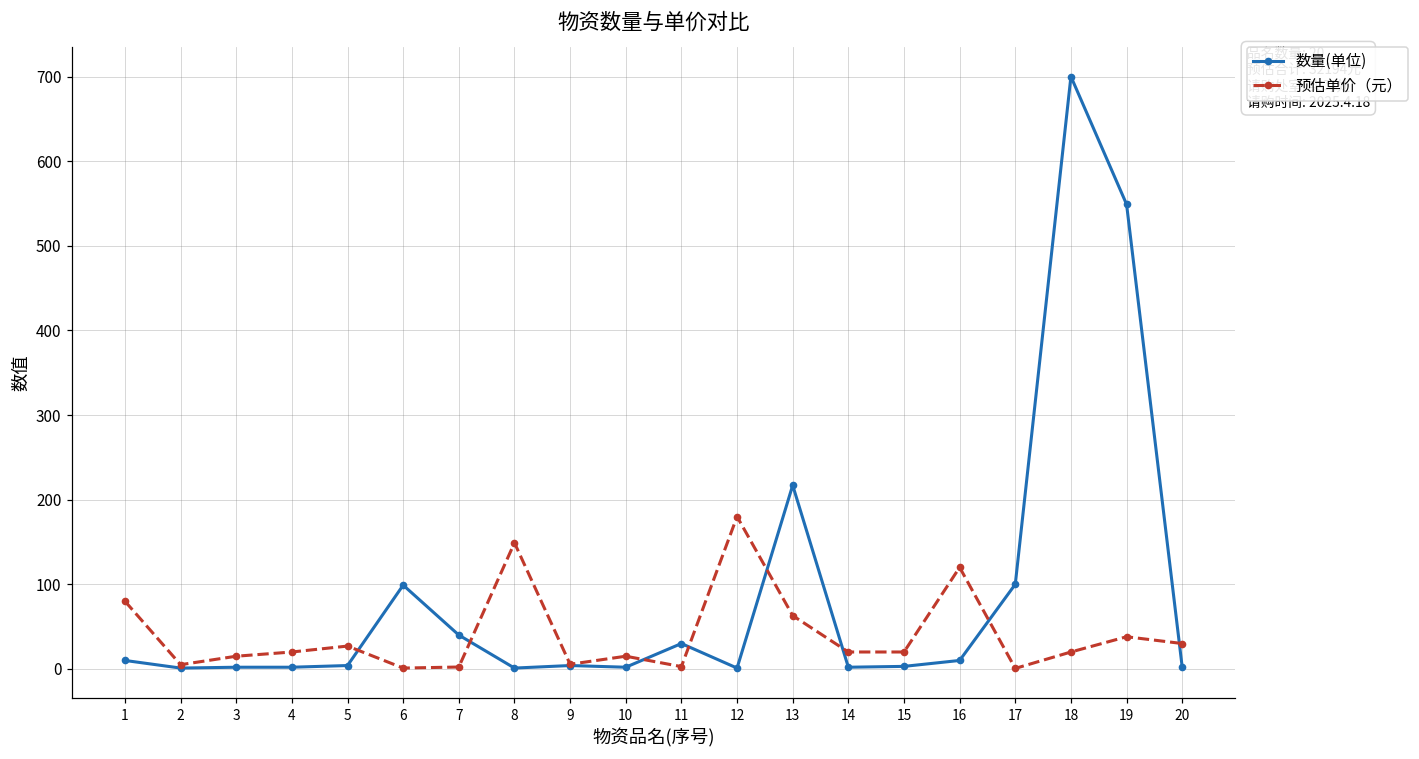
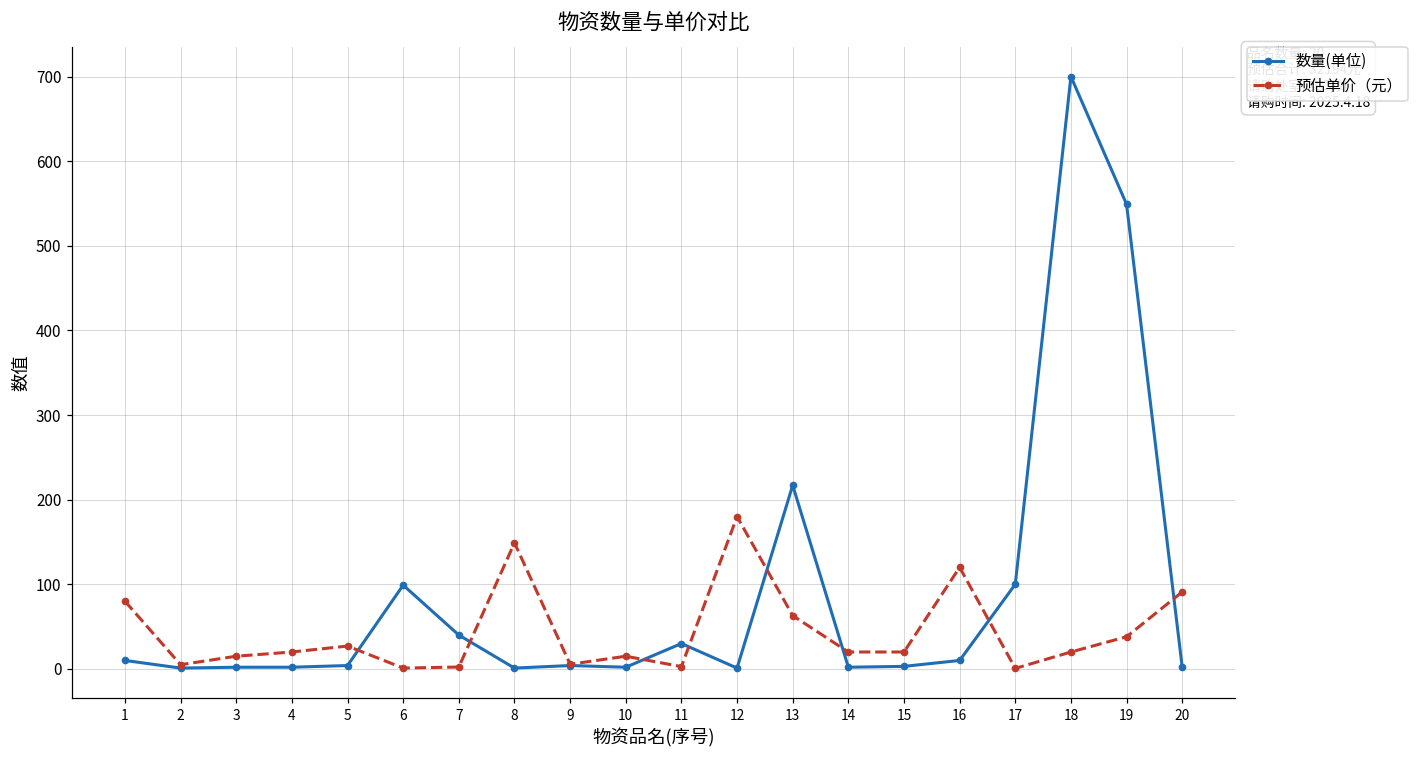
预估单价（元）, 20: 30 -> 90
